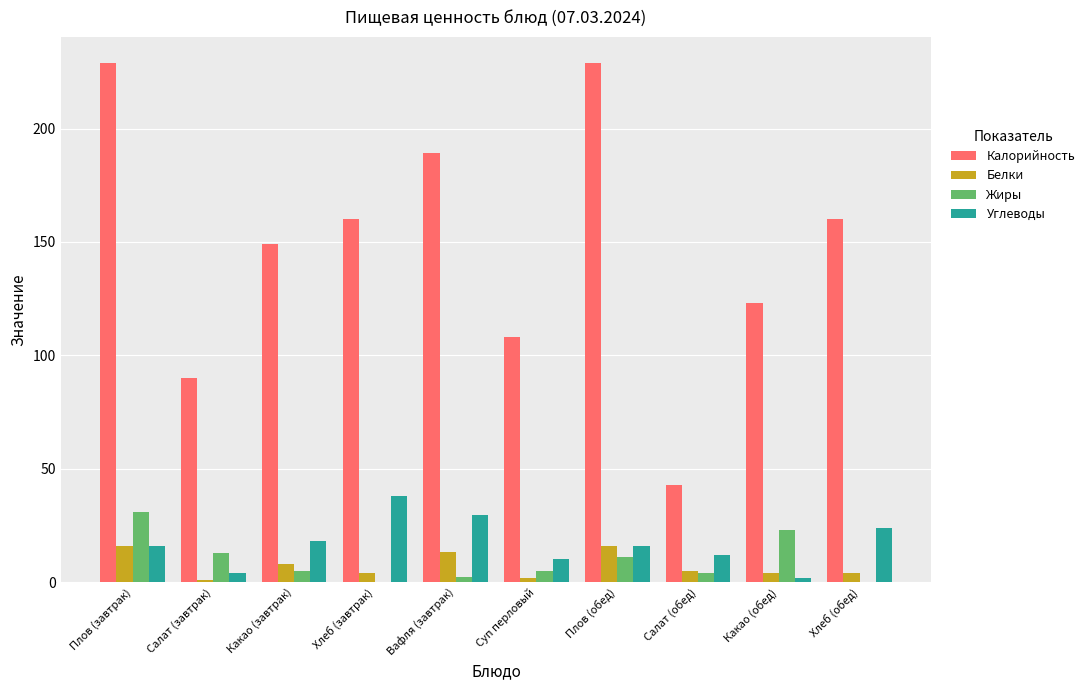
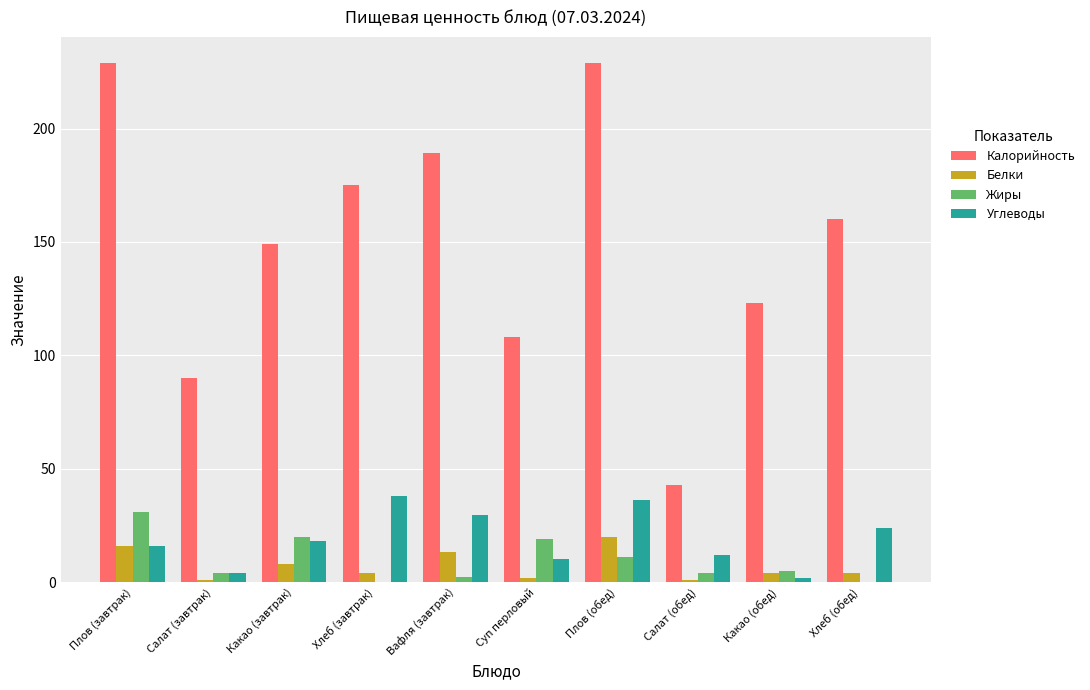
Жиры, Салат (завтрак): 13 -> 4
Жиры, Какао (завтрак): 5 -> 20
Калорийность, Хлеб (завтрак): 160 -> 175
Жиры, Суп перловый: 5 -> 19
Белки, Плов (обед): 16 -> 20
Углеводы, Плов (обед): 16 -> 36
Белки, Салат (обед): 5 -> 1
Жиры, Какао (обед): 23 -> 5
